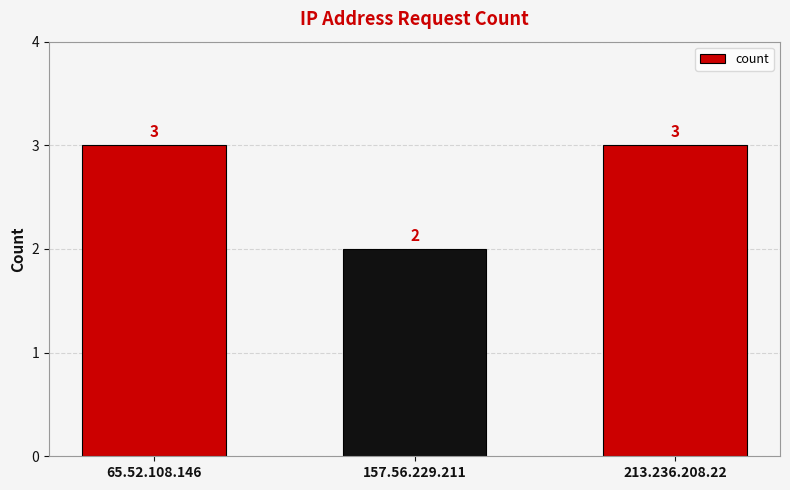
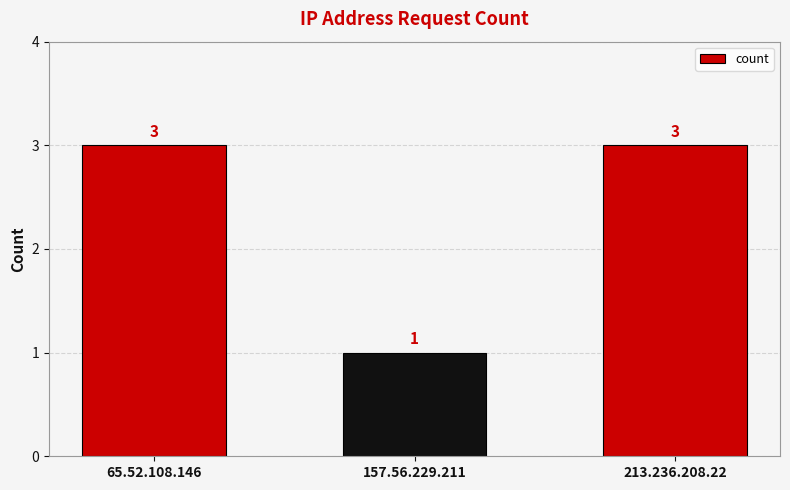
157.56.229.211: 2 -> 1
